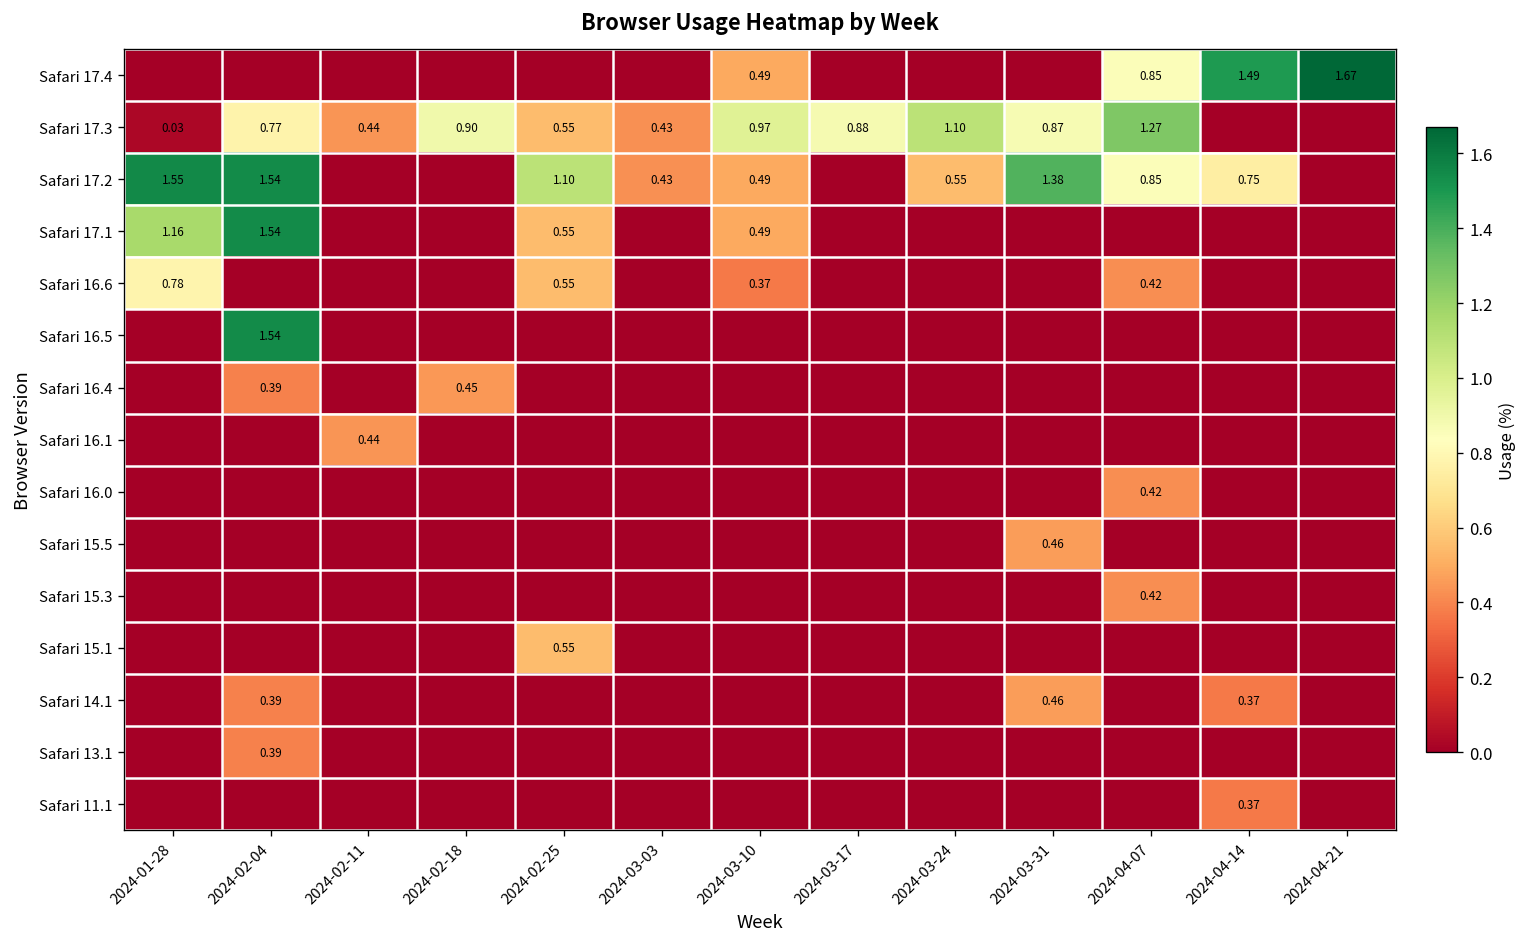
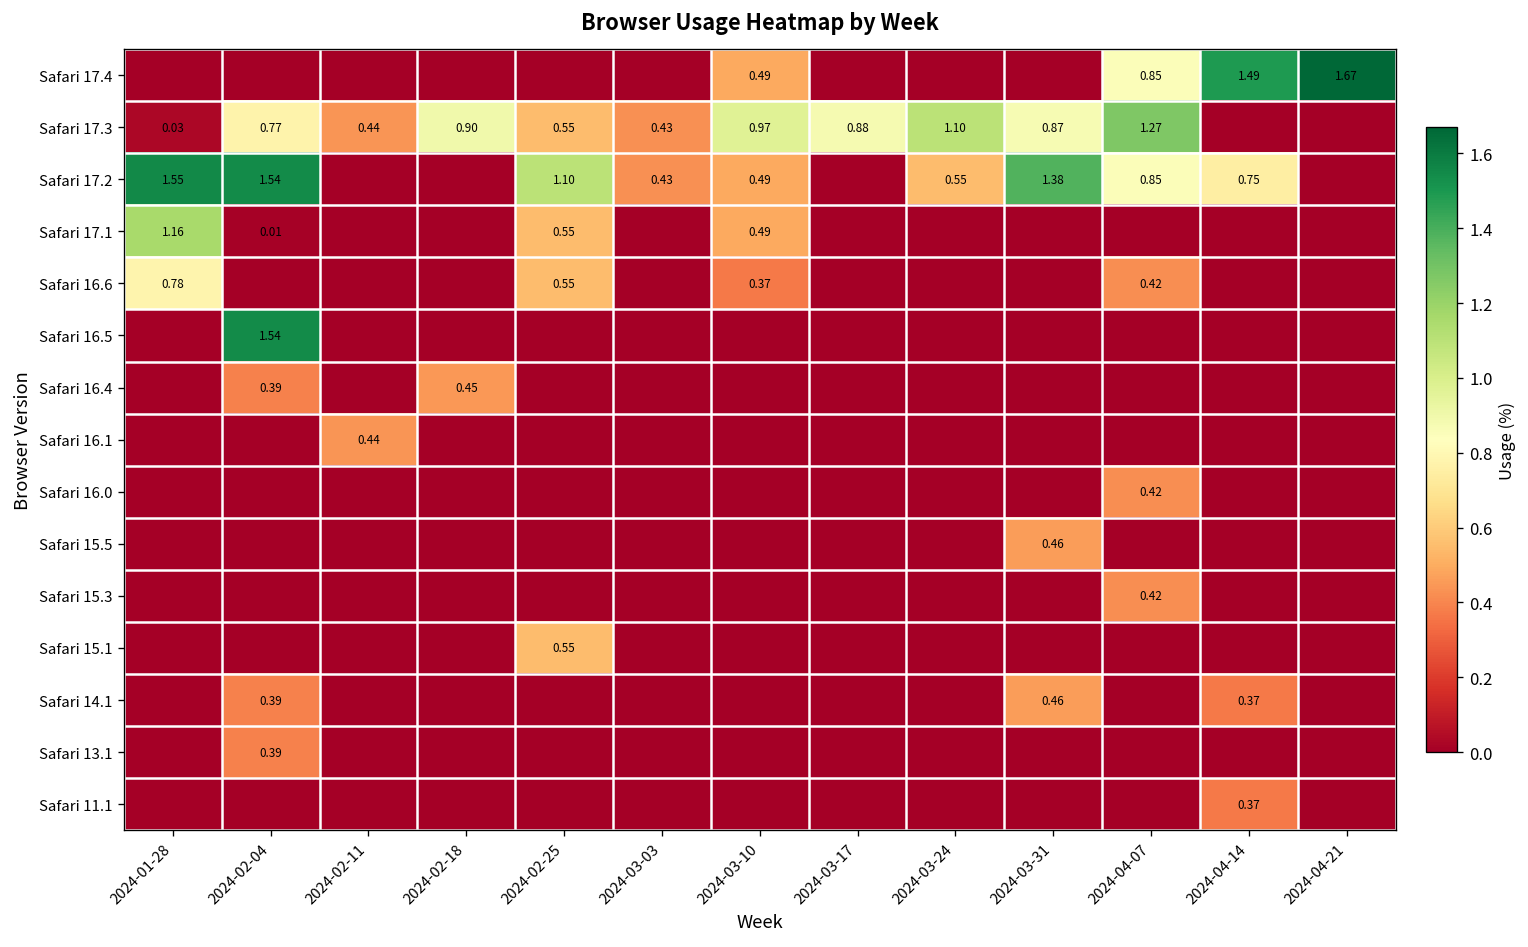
Safari 17.1, 2024-02-04: 1.54 -> 0.01
